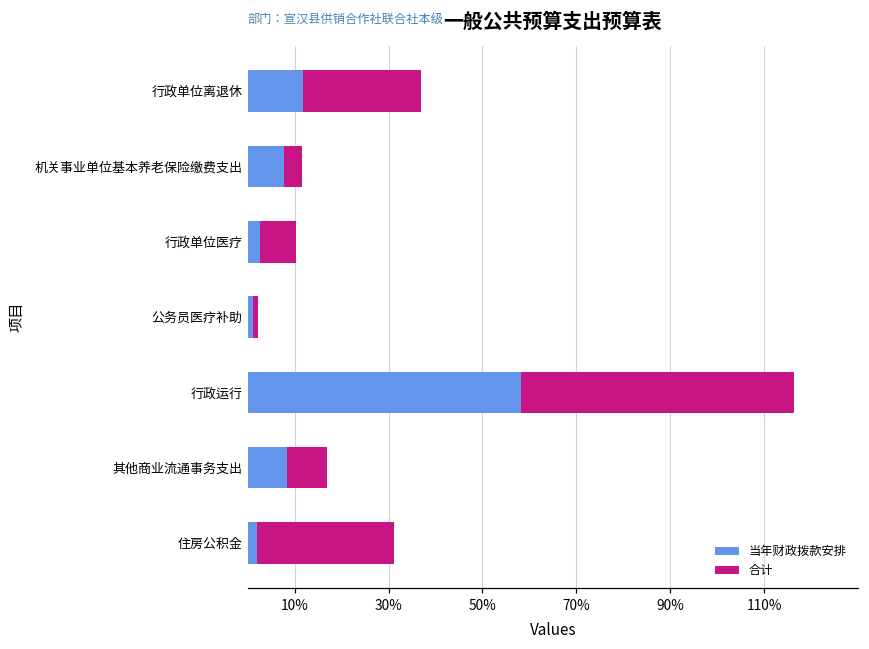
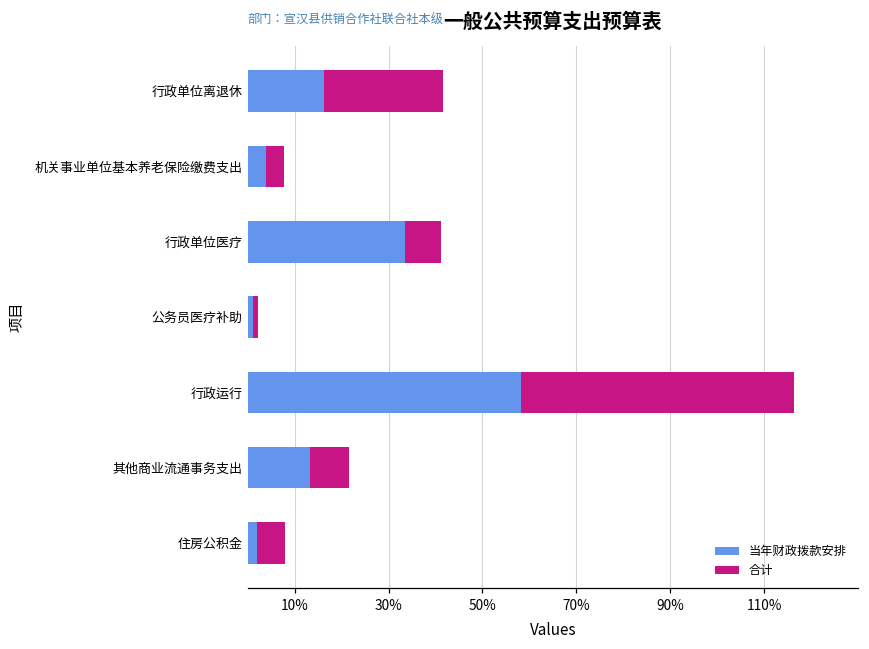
当年财政拨款安排, 行政单位离退休: 12% -> 16%
当年财政拨款安排, 机关事业单位基本养老保险缴费支出: 8% -> 4%
当年财政拨款安排, 行政单位医疗: 3% -> 33%
当年财政拨款安排, 其他商业流通事务支出: 8% -> 13%
合计, 住房公积金: 29% -> 6%
